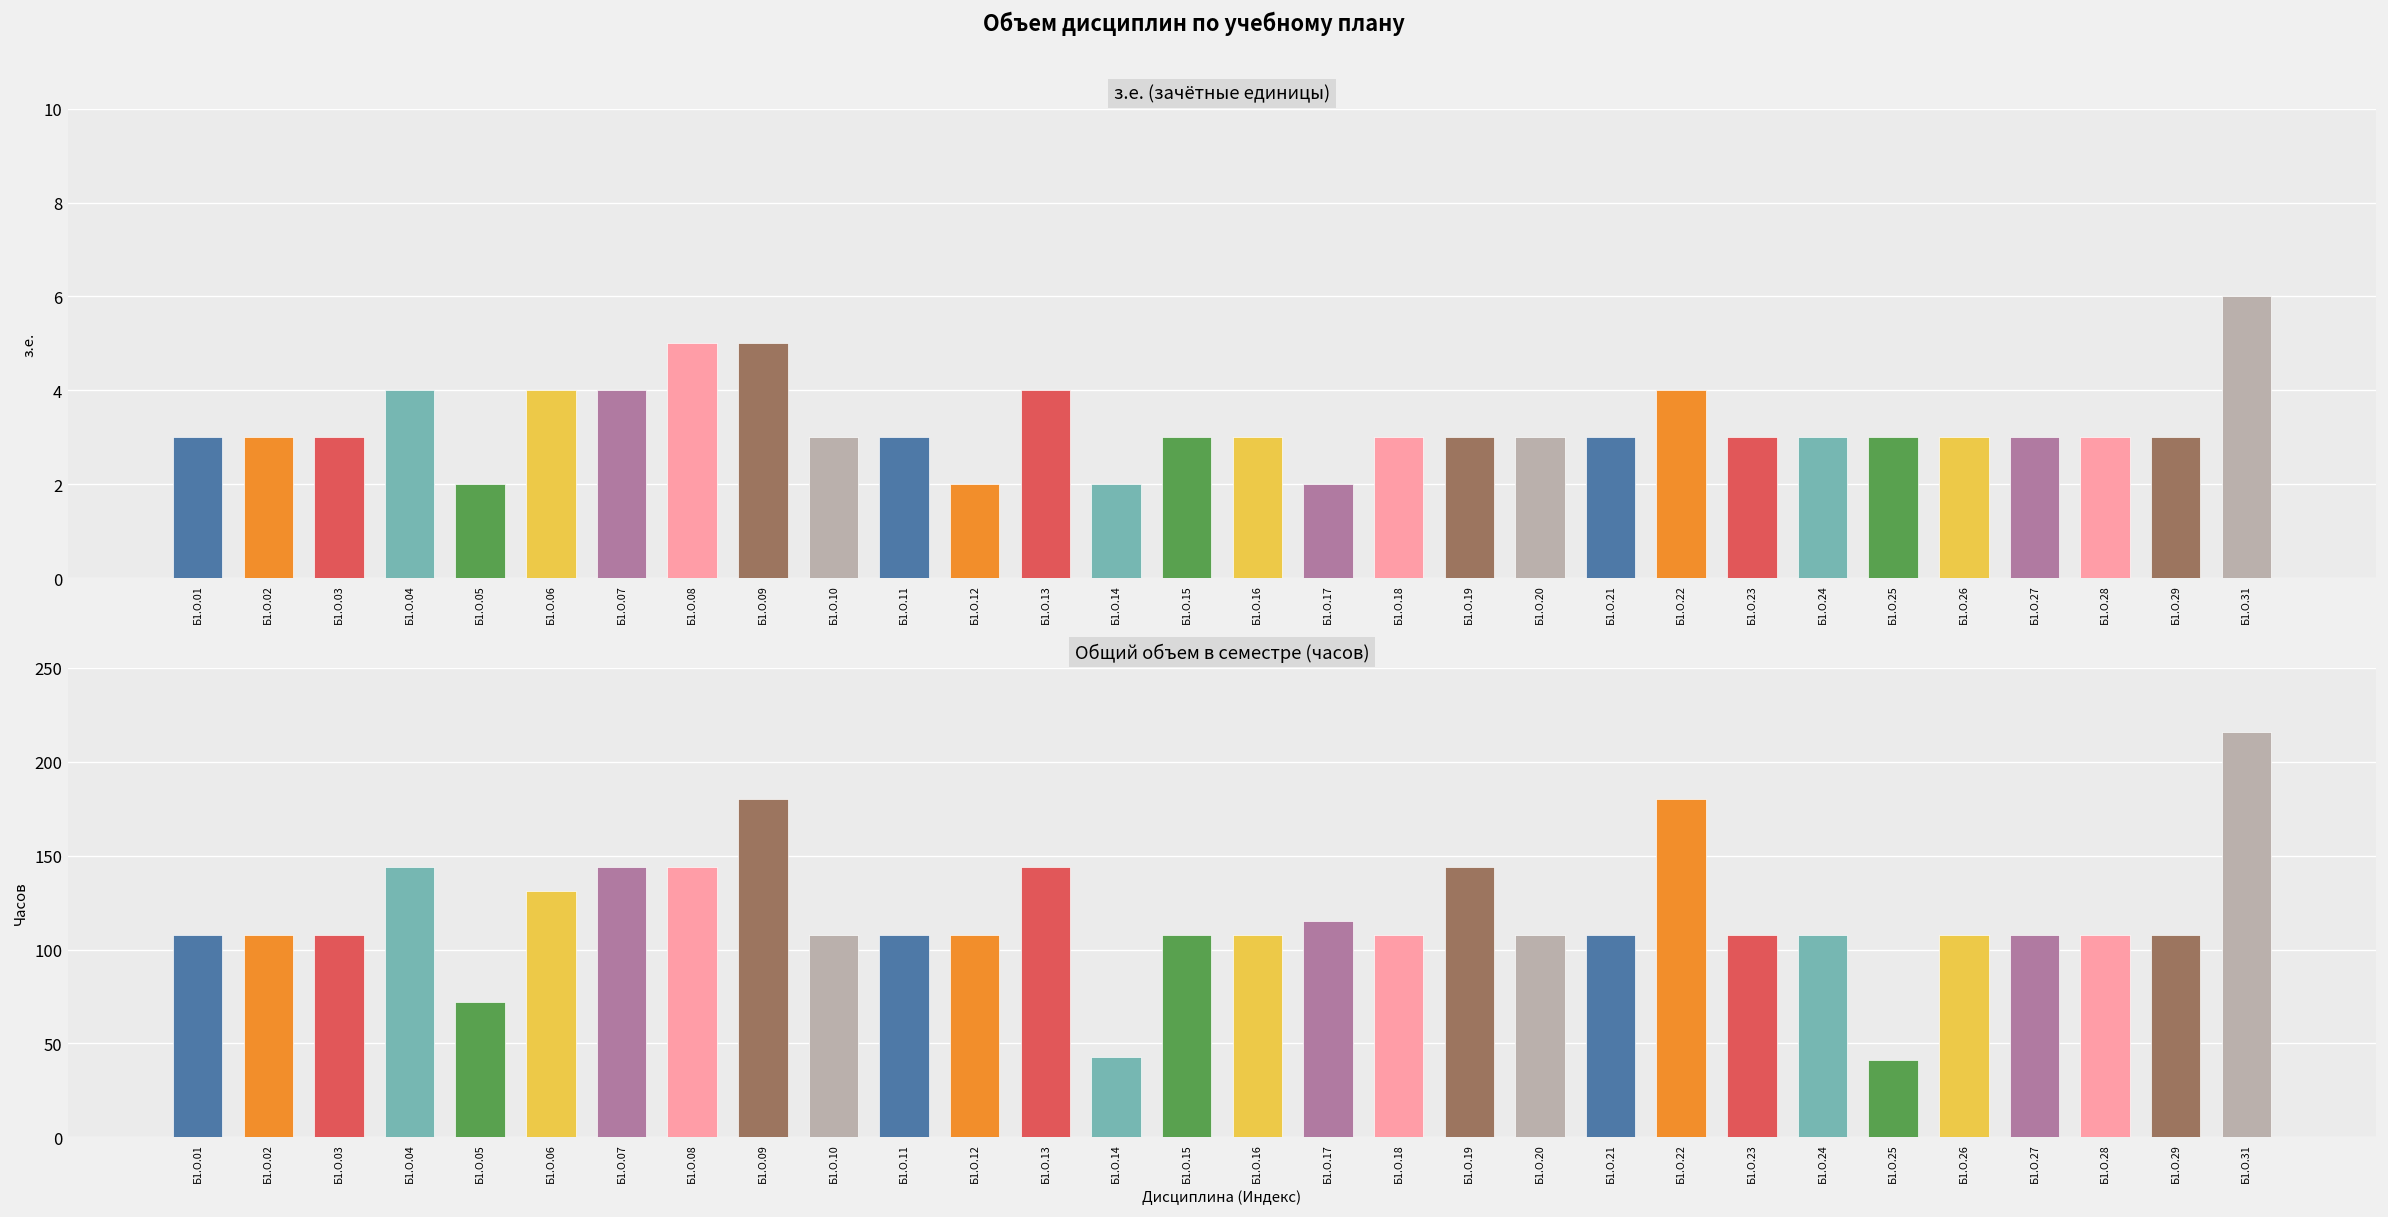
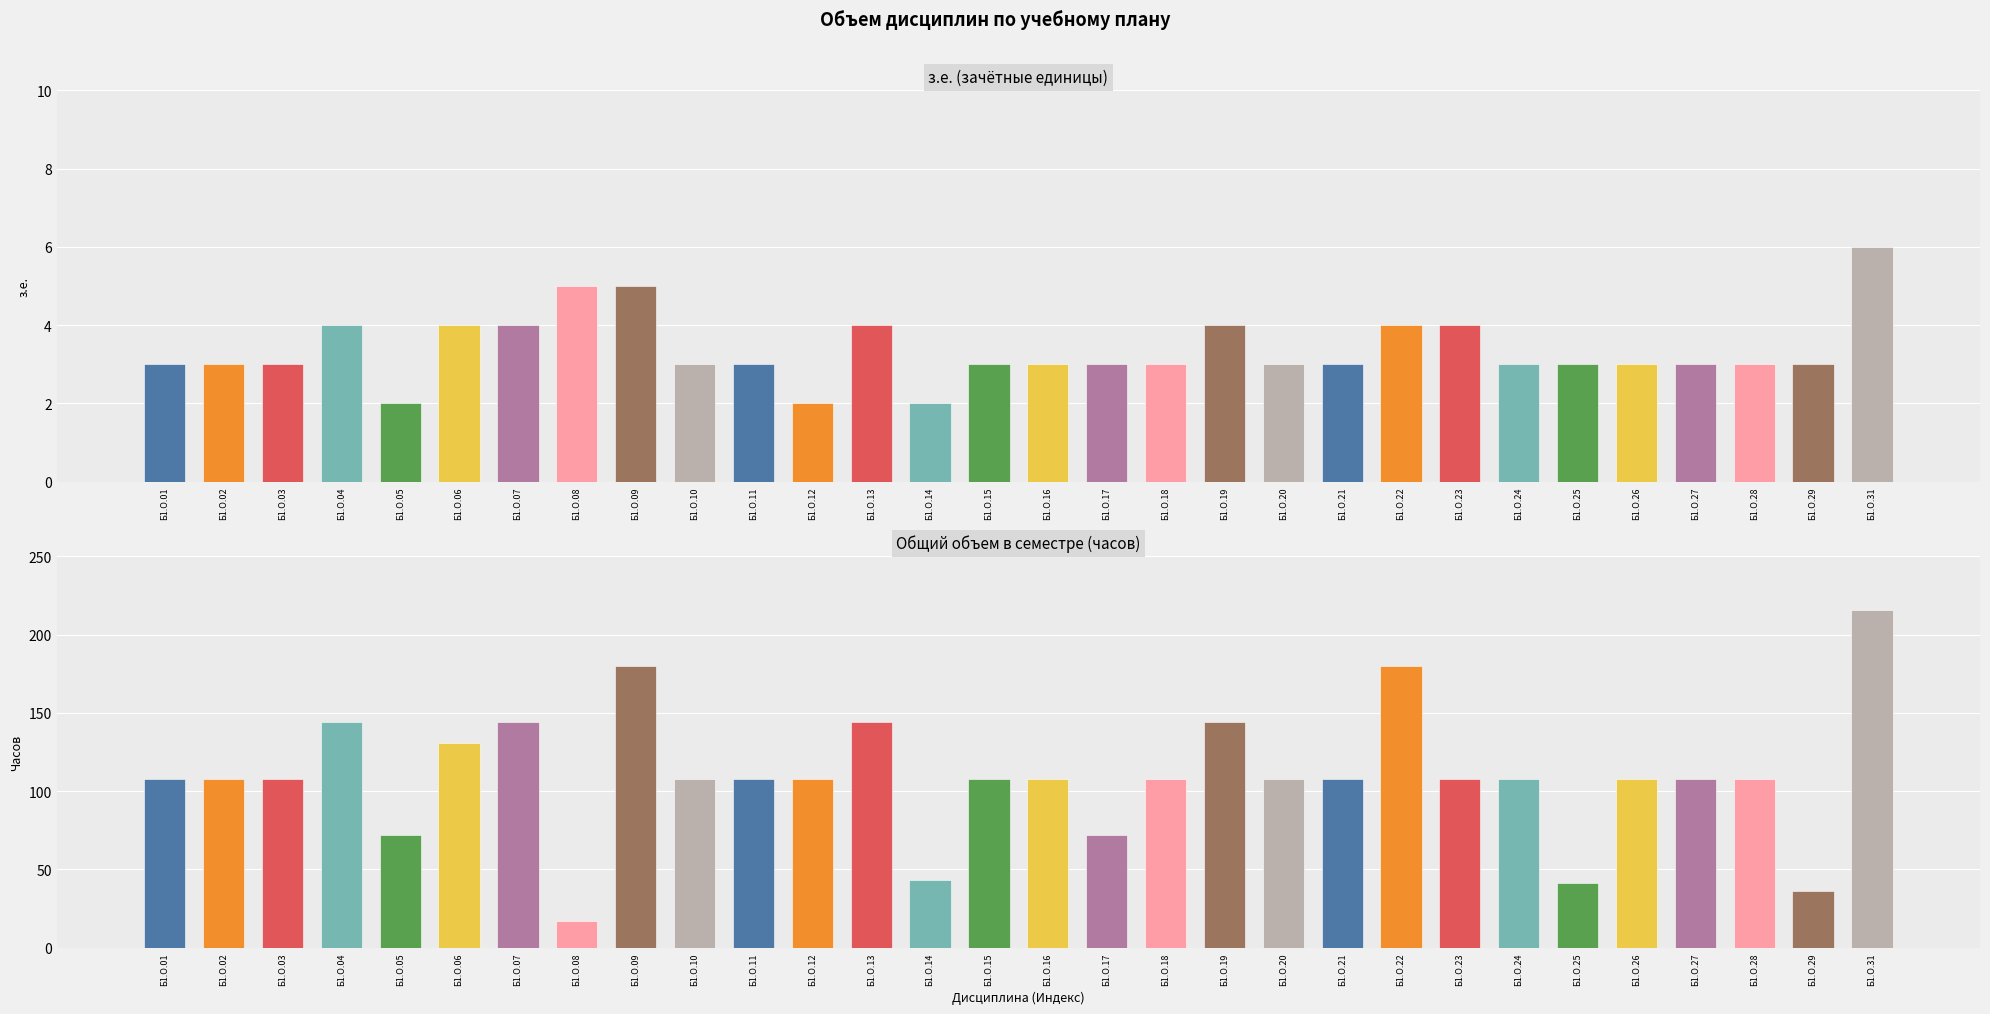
з.е. (зачётные единицы), Б1.О.17: 2 -> 3
з.е. (зачётные единицы), Б1.О.19: 3 -> 4
з.е. (зачётные единицы), Б1.О.23: 3 -> 4
Общий объем в семестре (часов), Б1.О.08: 144 -> 17
Общий объем в семестре (часов), Б1.О.17: 115 -> 72
Общий объем в семестре (часов), Б1.О.29: 108 -> 36
